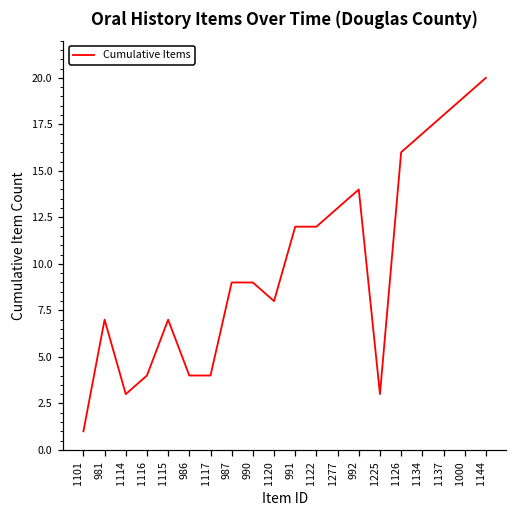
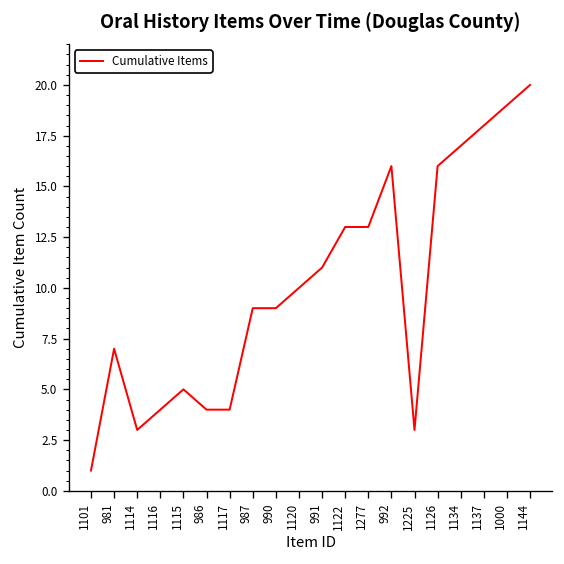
1115: 7 -> 5
1120: 8 -> 10
991: 12 -> 11
1122: 12 -> 13
992: 14 -> 16
